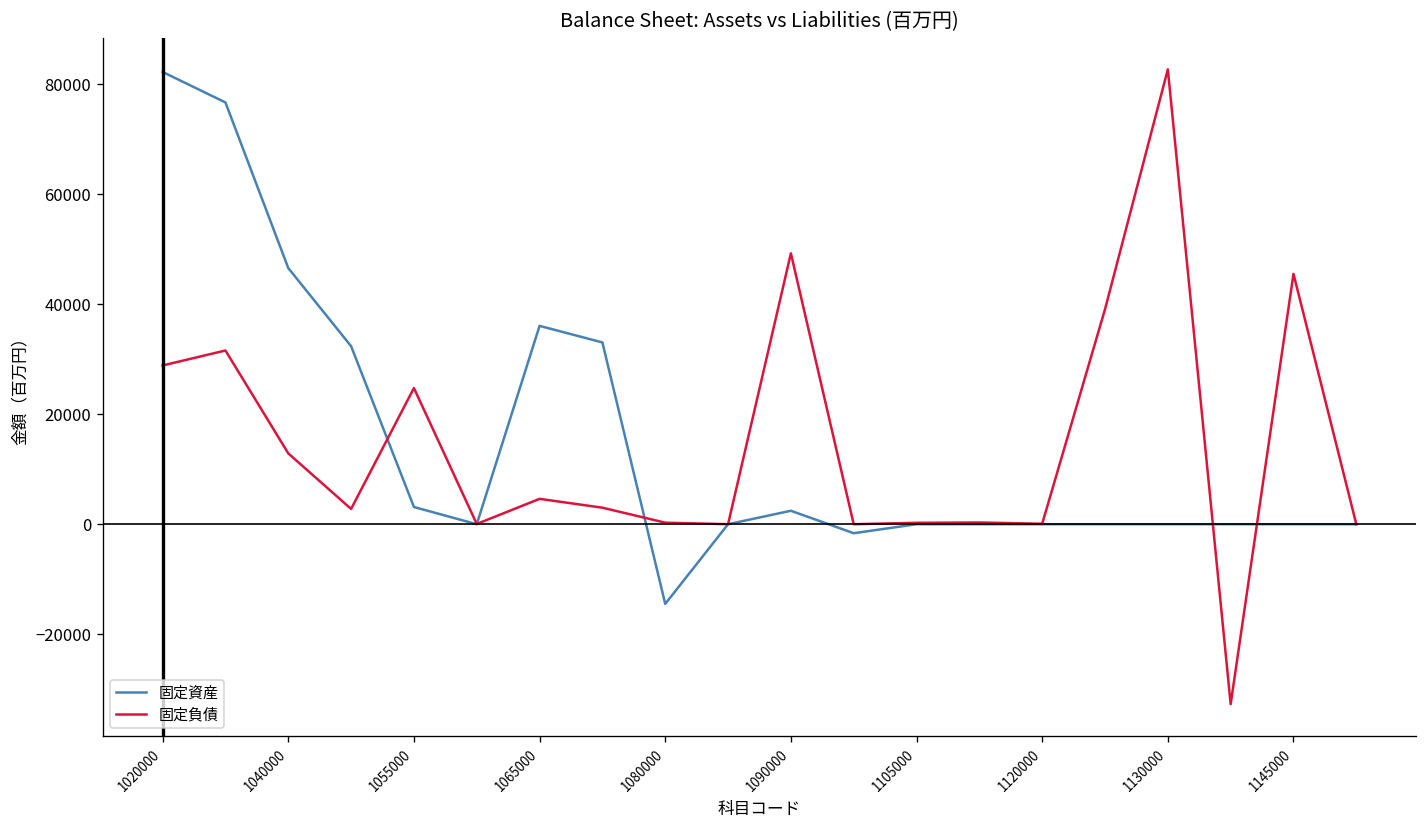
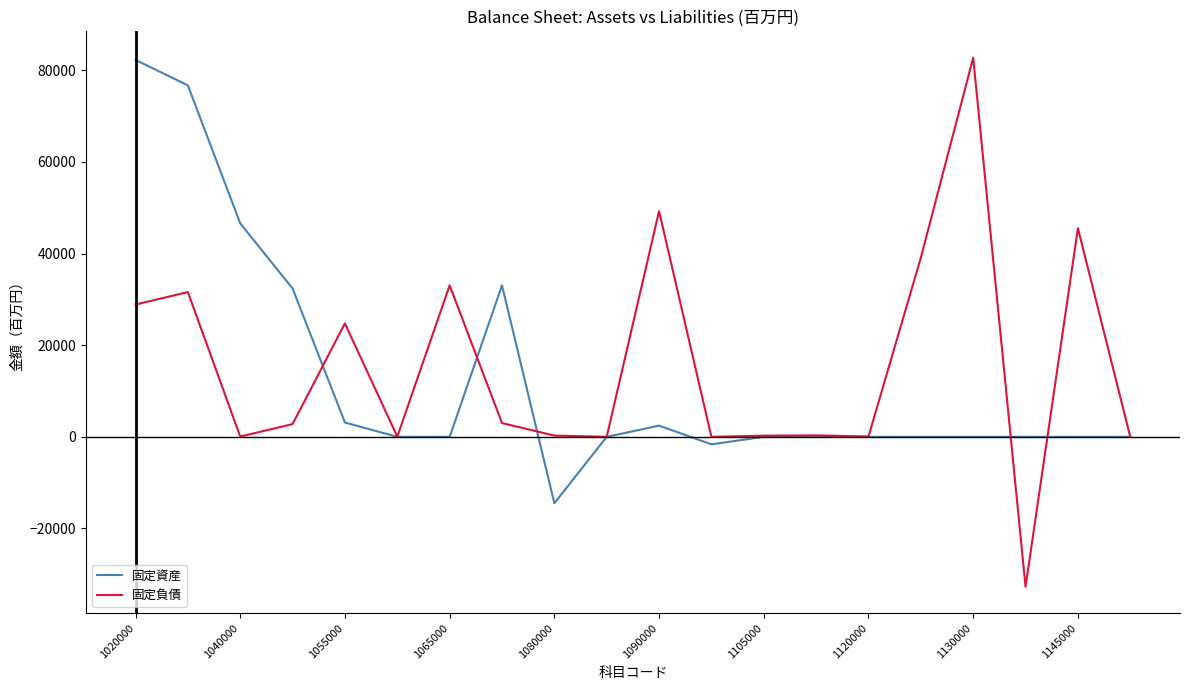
固定負債, 1040000: 13000 -> 0
固定資産, 1065000: 36000 -> 0
固定負債, 1065000: 5000 -> 33000
